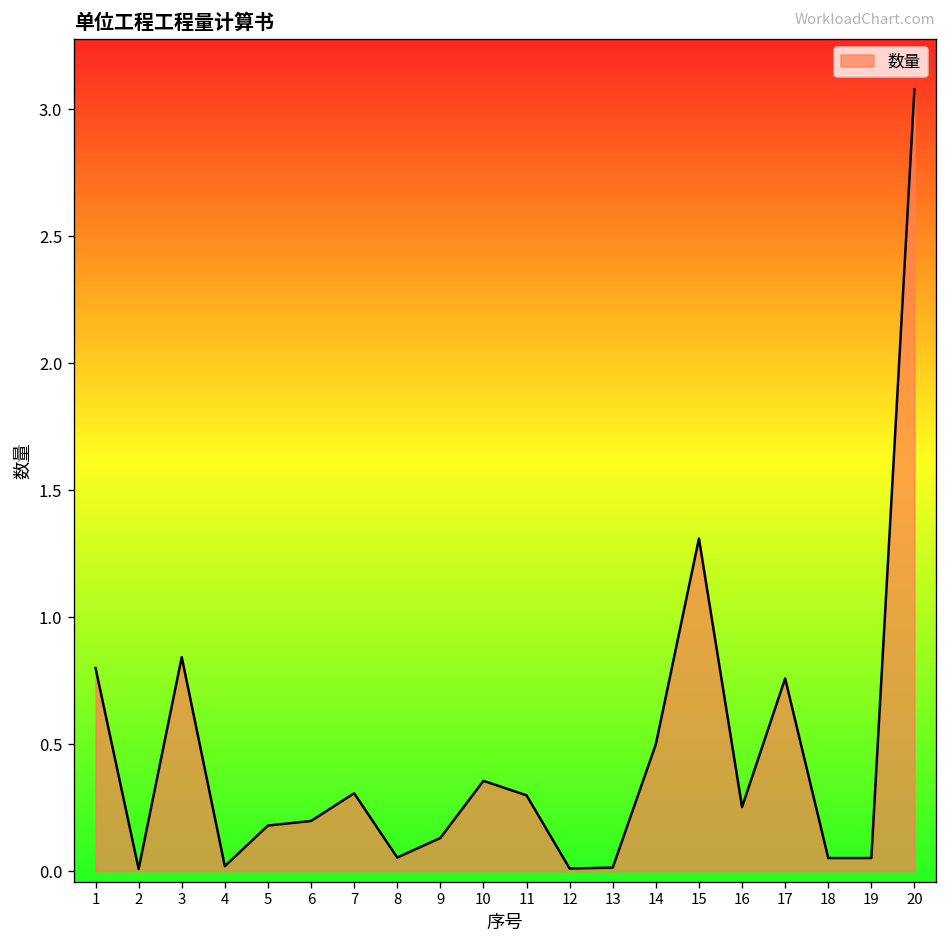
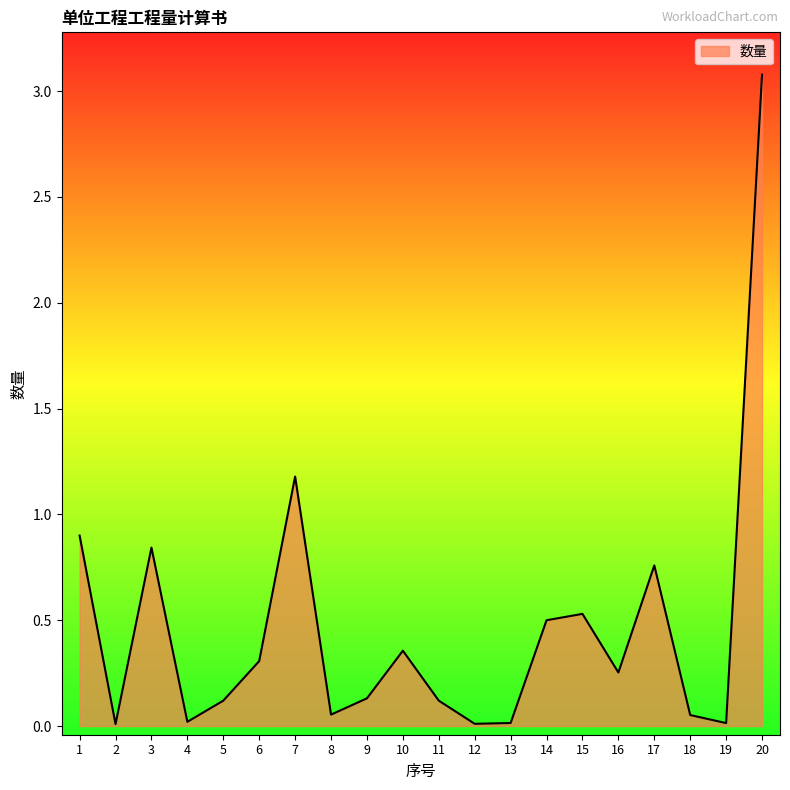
1: 0.8 -> 0.9
5: 0.18 -> 0.12
6: 0.20 -> 0.31
7: 0.31 -> 1.18
11: 0.30 -> 0.12
15: 1.31 -> 0.53
19: 0.05 -> 0.01
